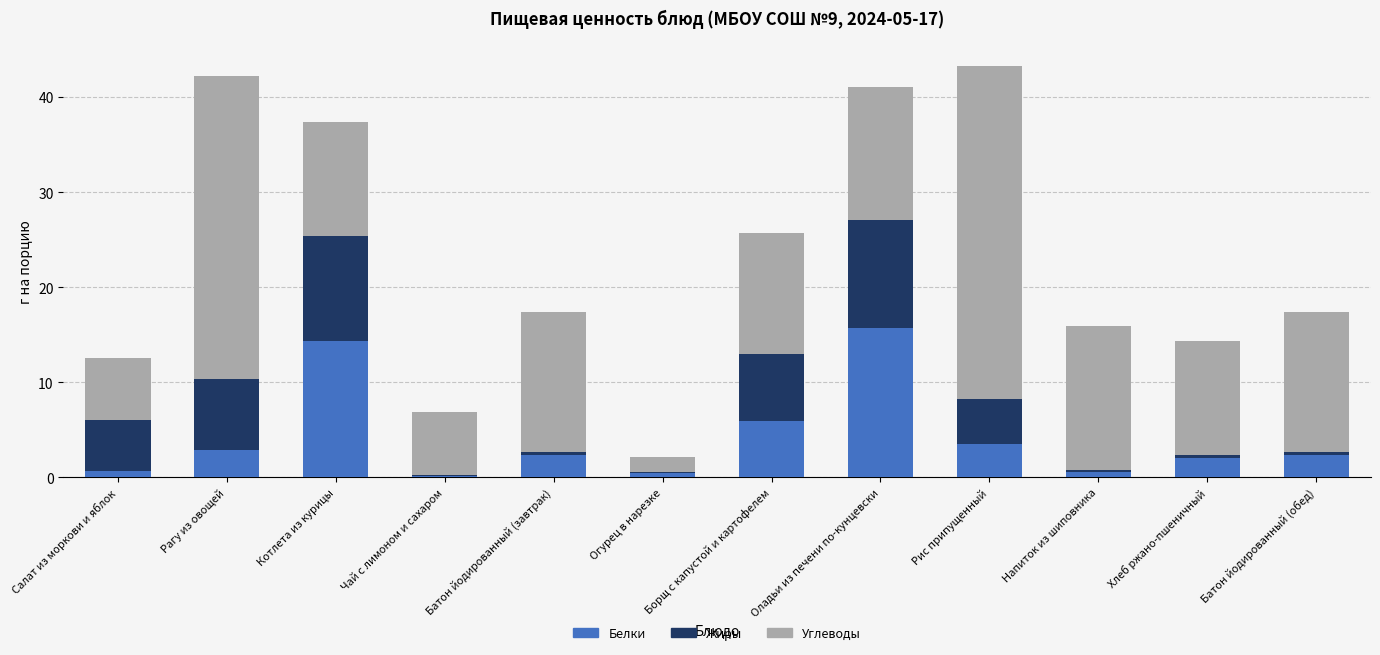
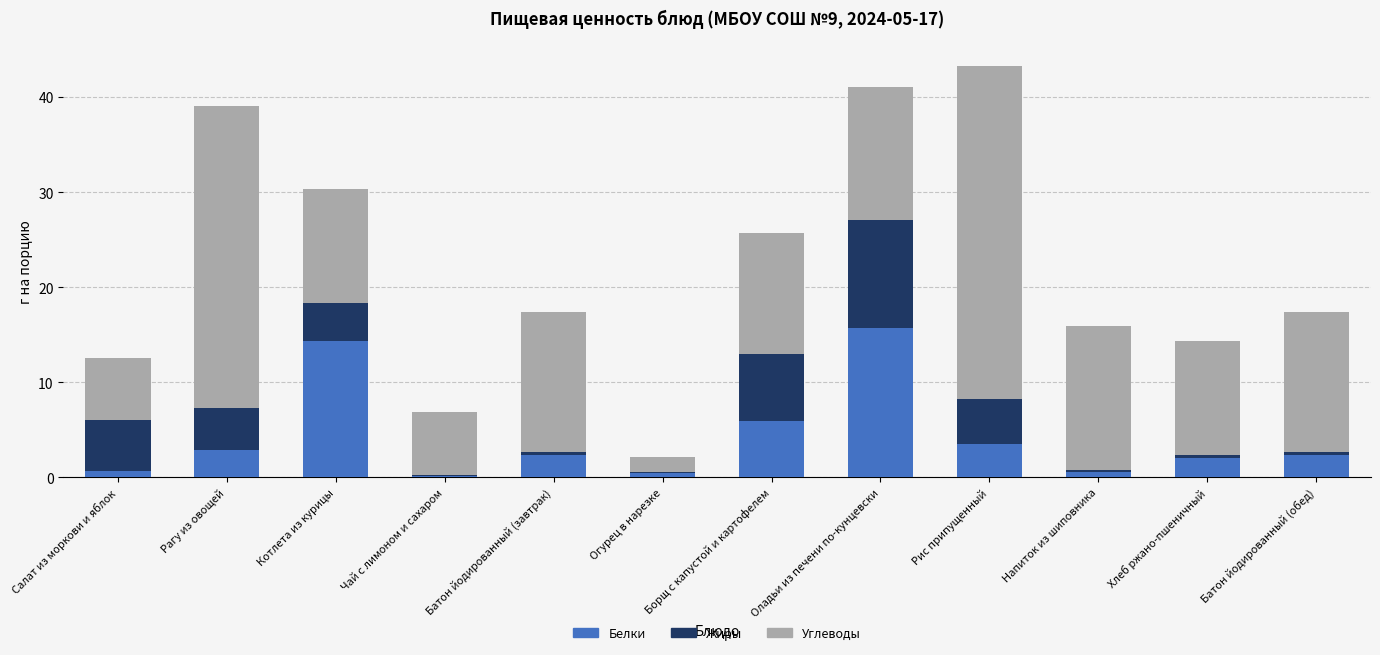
Жиры, Рагу из овощей: 7 -> 4
Жиры, Котлета из курицы: 11 -> 4
